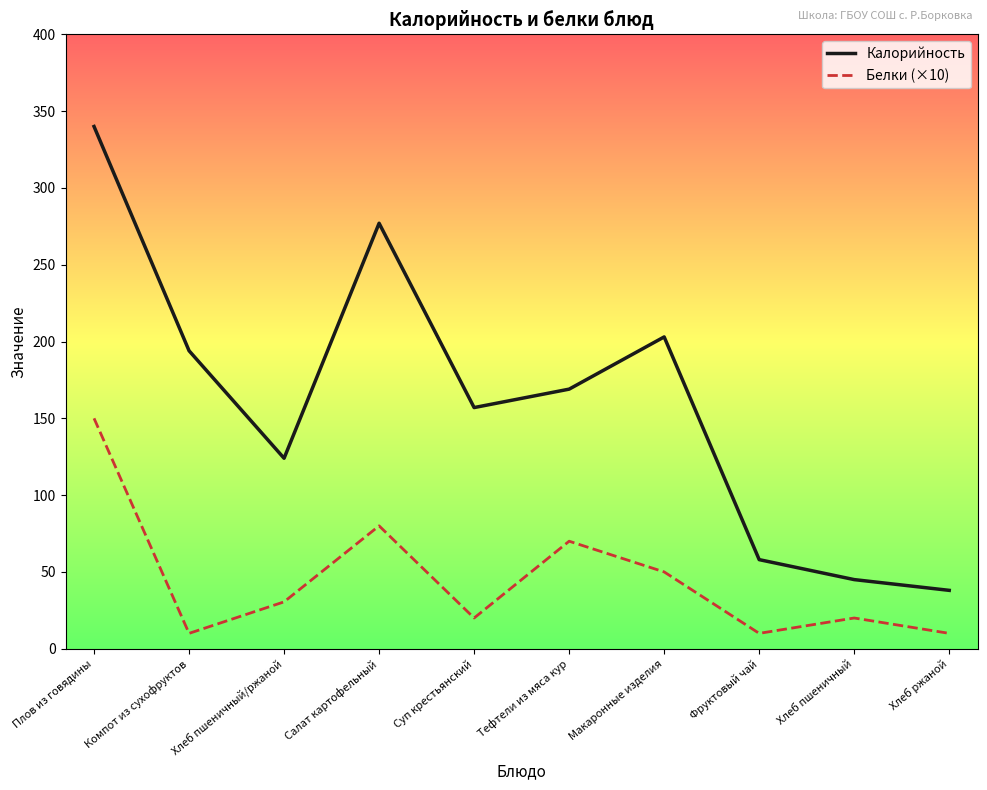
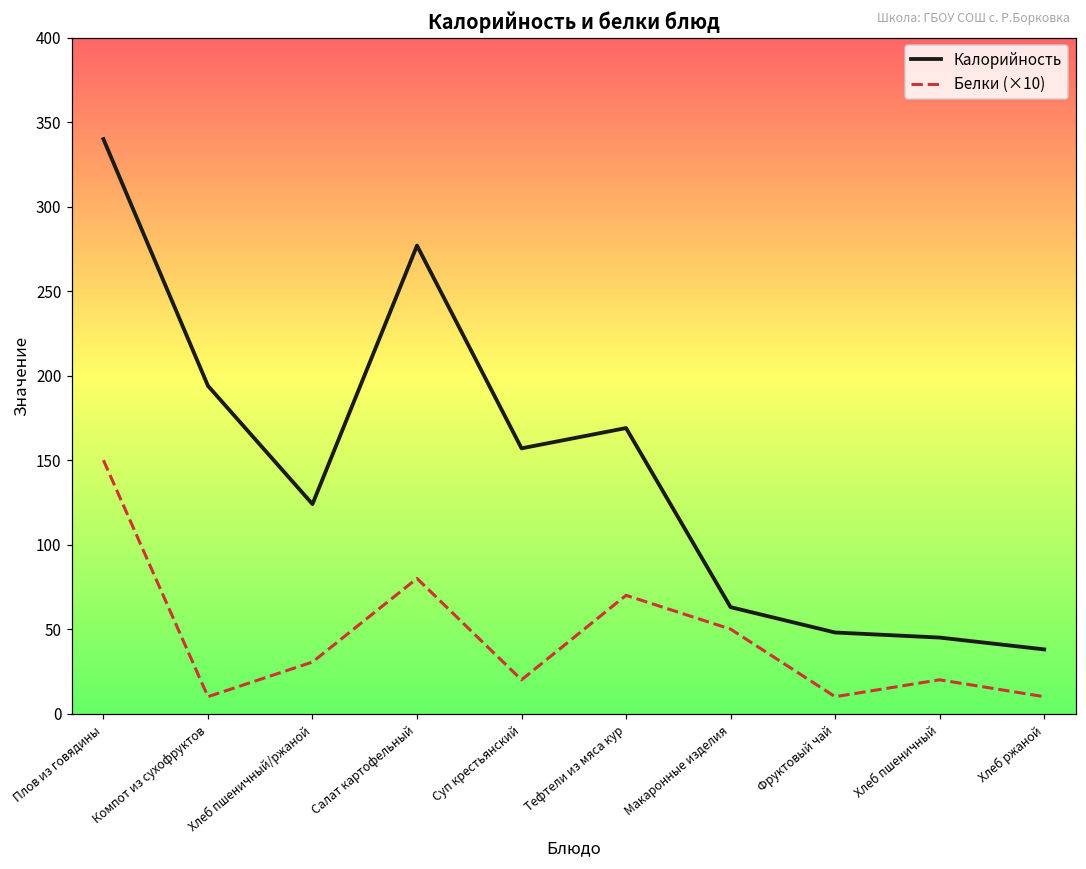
Калорийность, Макаронные изделия: 203 -> 63
Калорийность, Фруктовый чай: 58 -> 48
